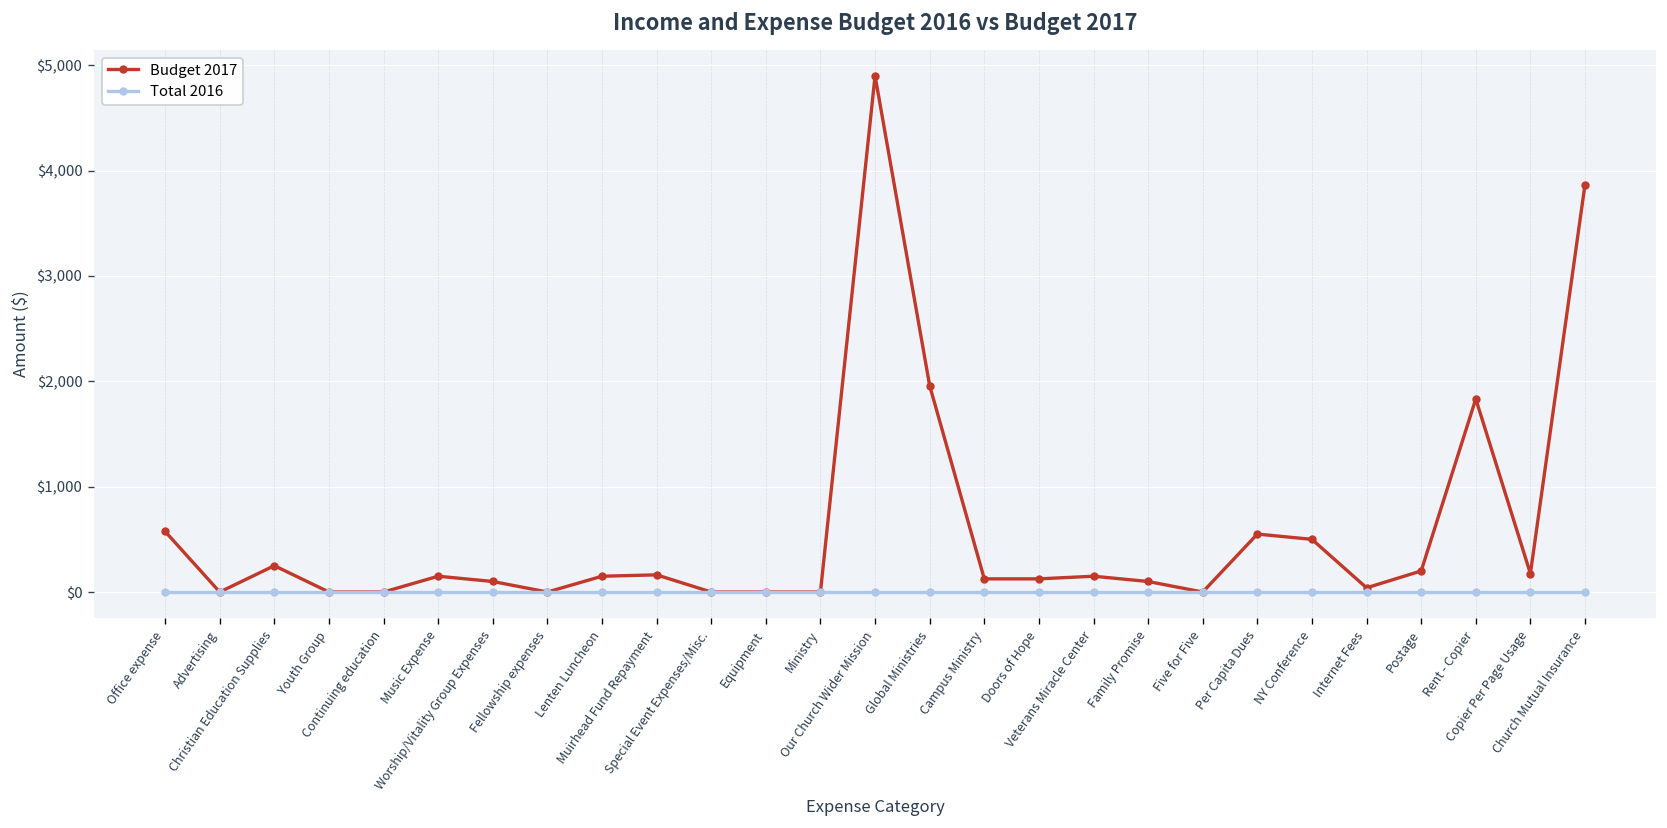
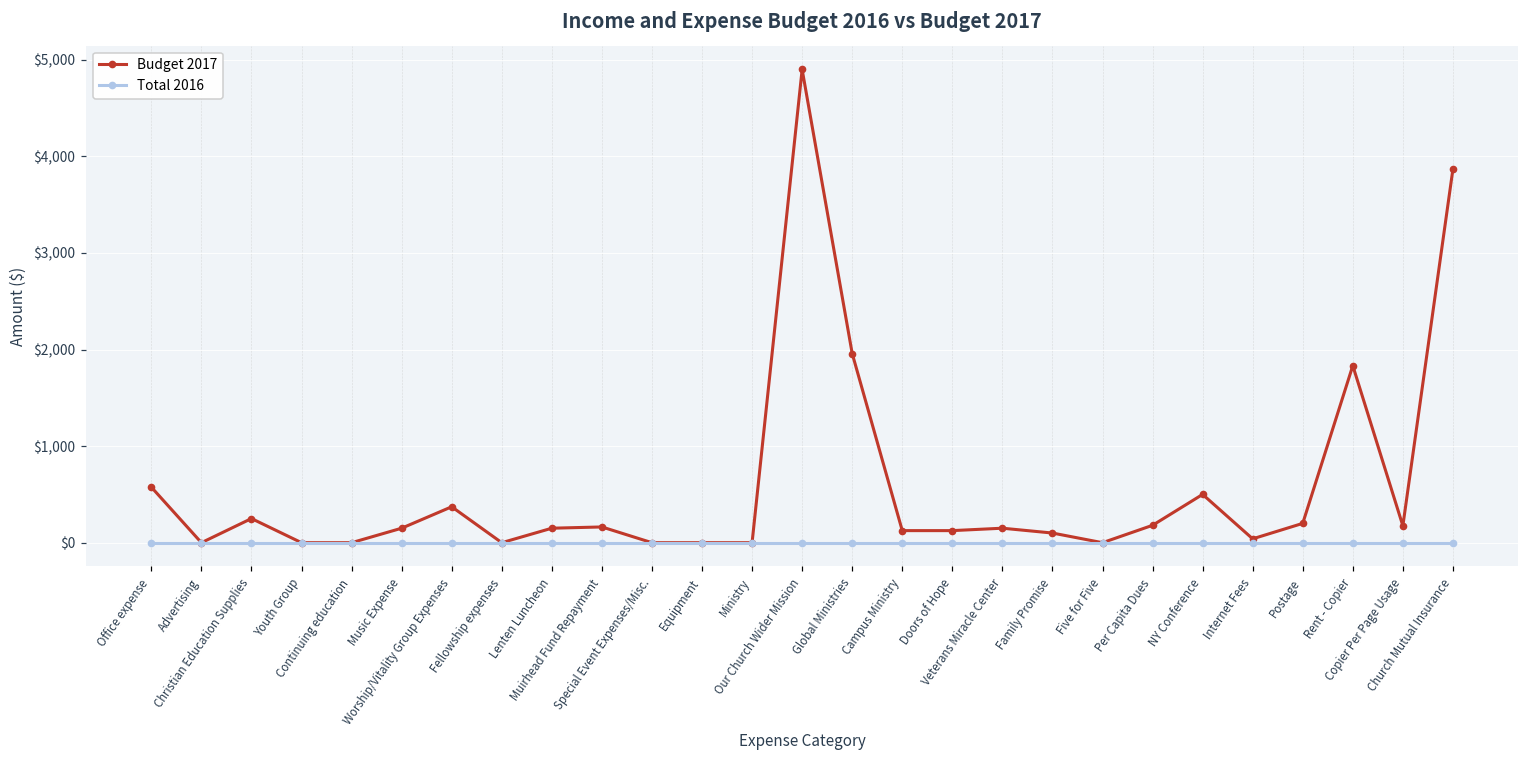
Budget 2017, Worship/Vitality Group Expenses: $100 -> $400
Budget 2017, Per Capita Dues: $600 -> $200
